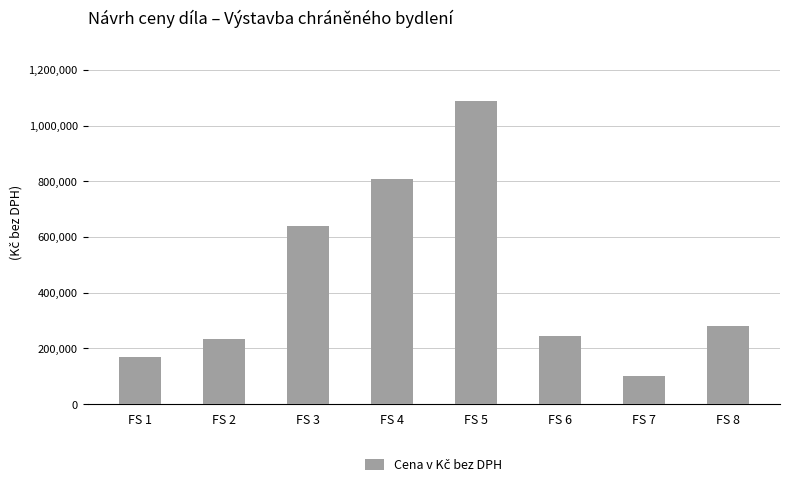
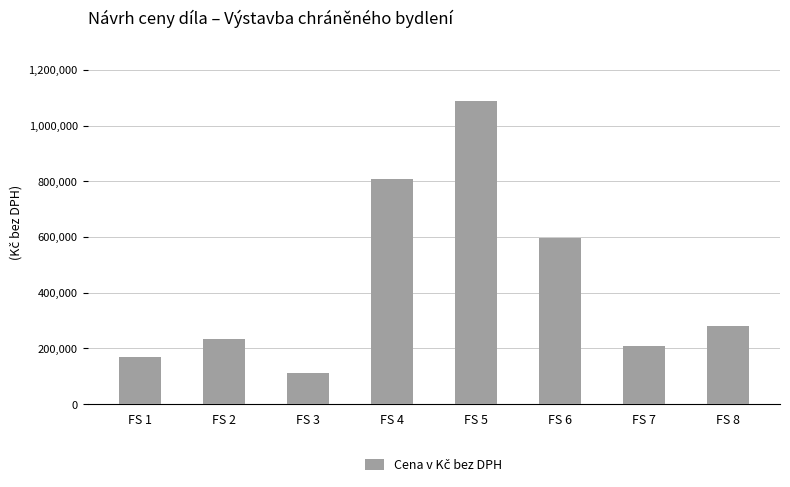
FS 3: 640,000 -> 110,000
FS 6: 250,000 -> 600,000
FS 7: 100,000 -> 210,000
